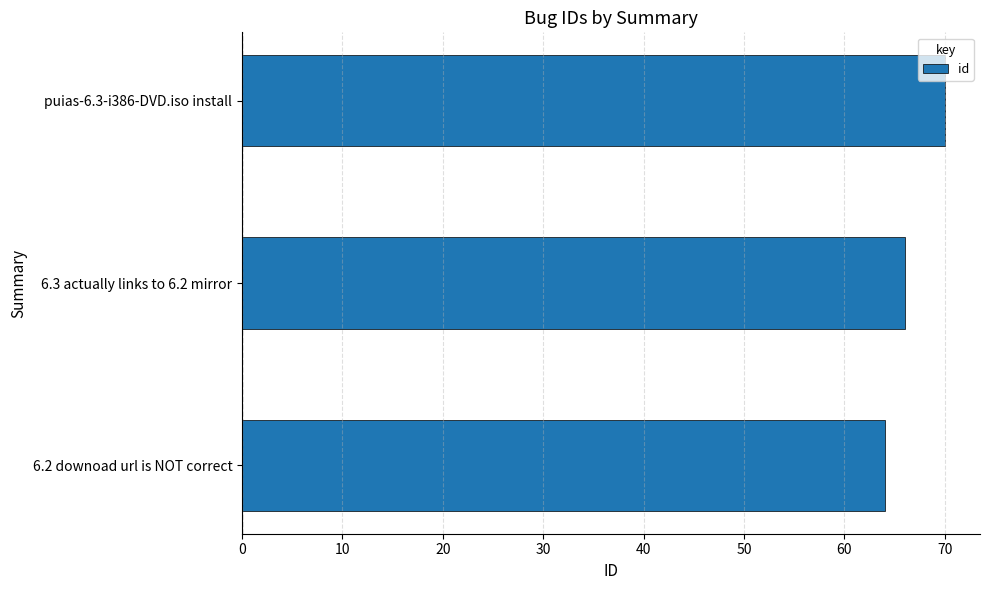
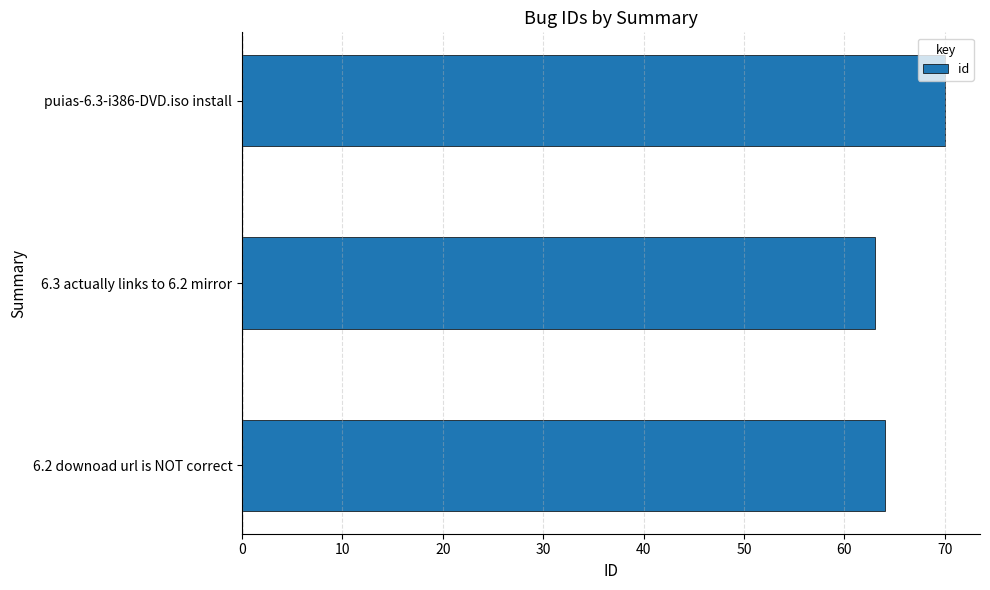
6.3 actually links to 6.2 mirror: 66 -> 63
